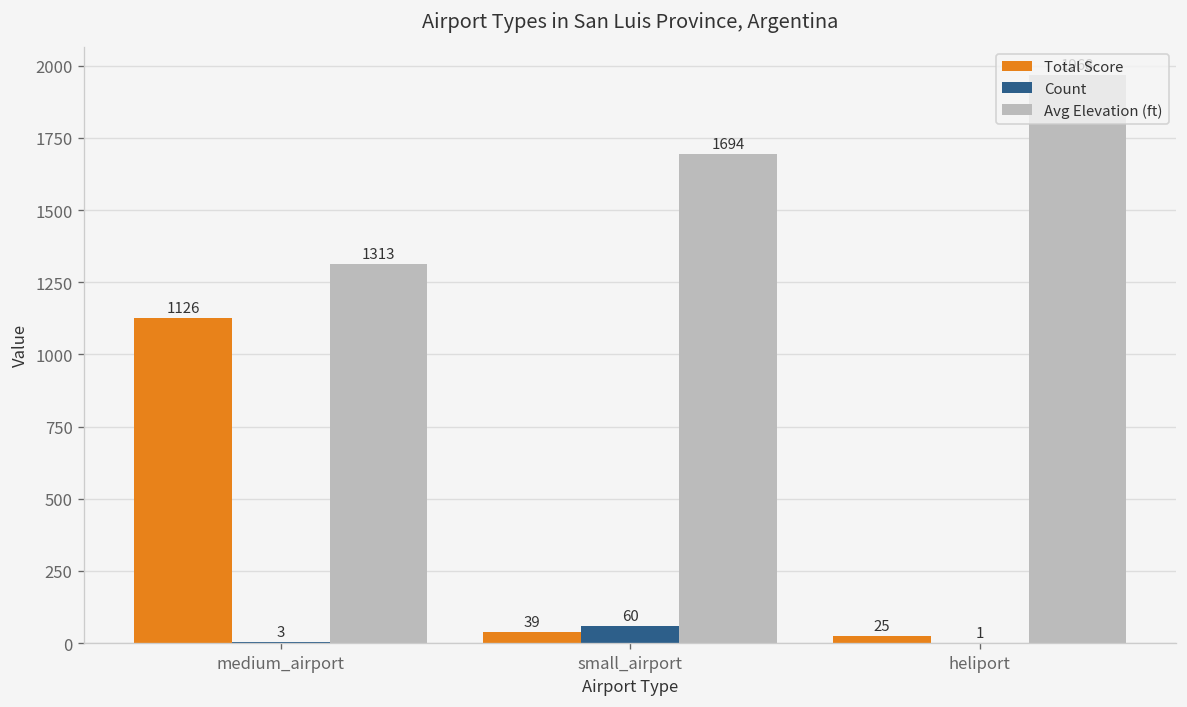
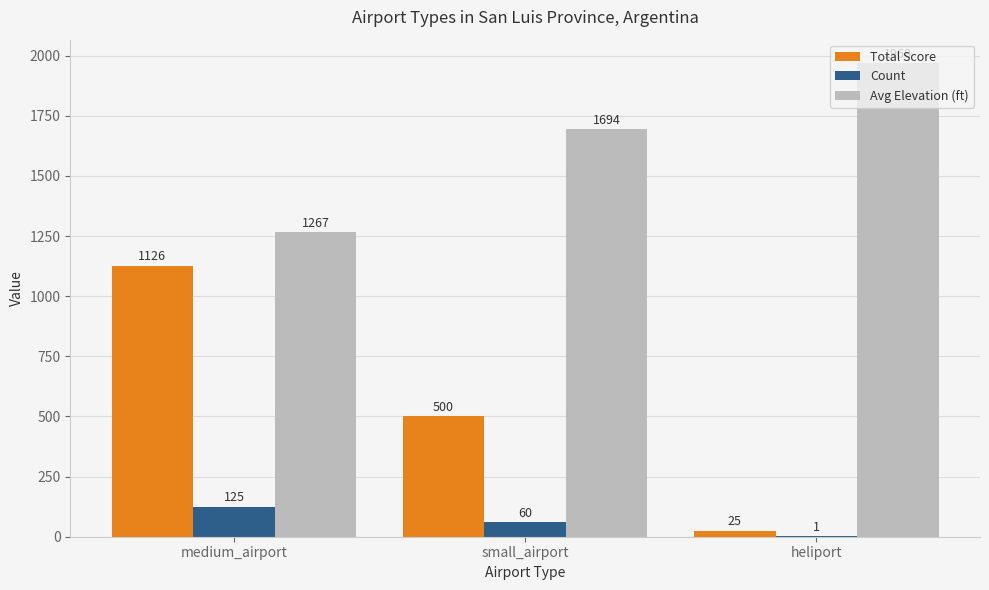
Count, medium_airport: 3 -> 125
Avg Elevation (ft), medium_airport: 1313 -> 1267
Total Score, small_airport: 39 -> 500
